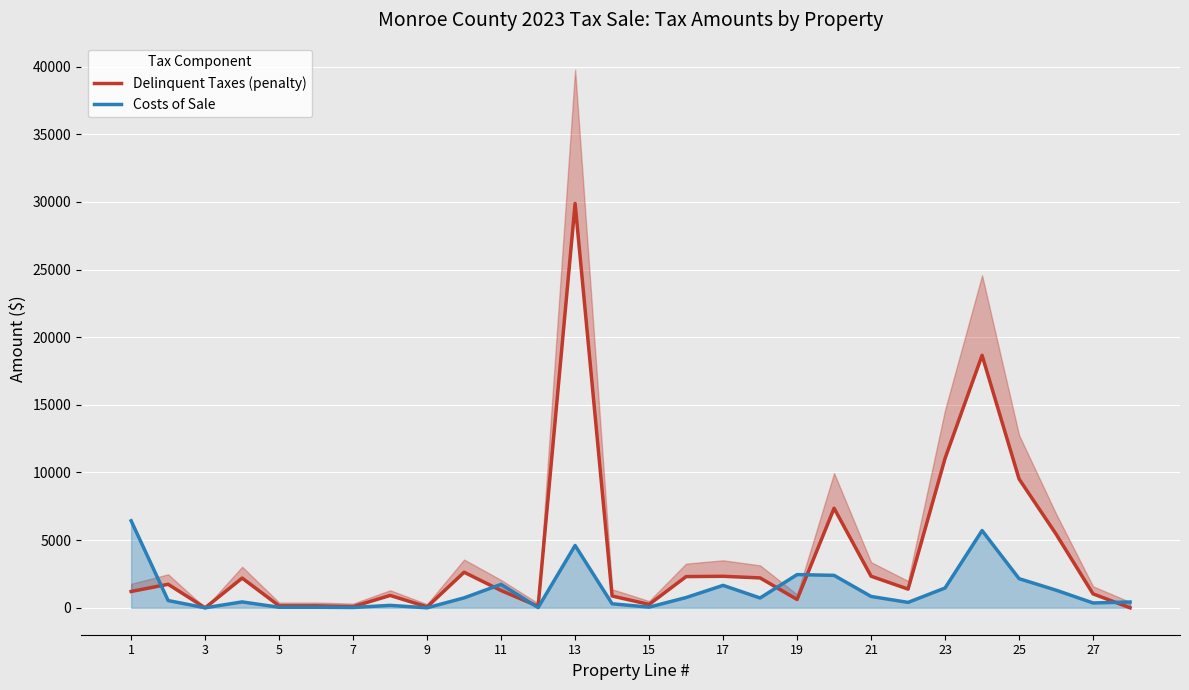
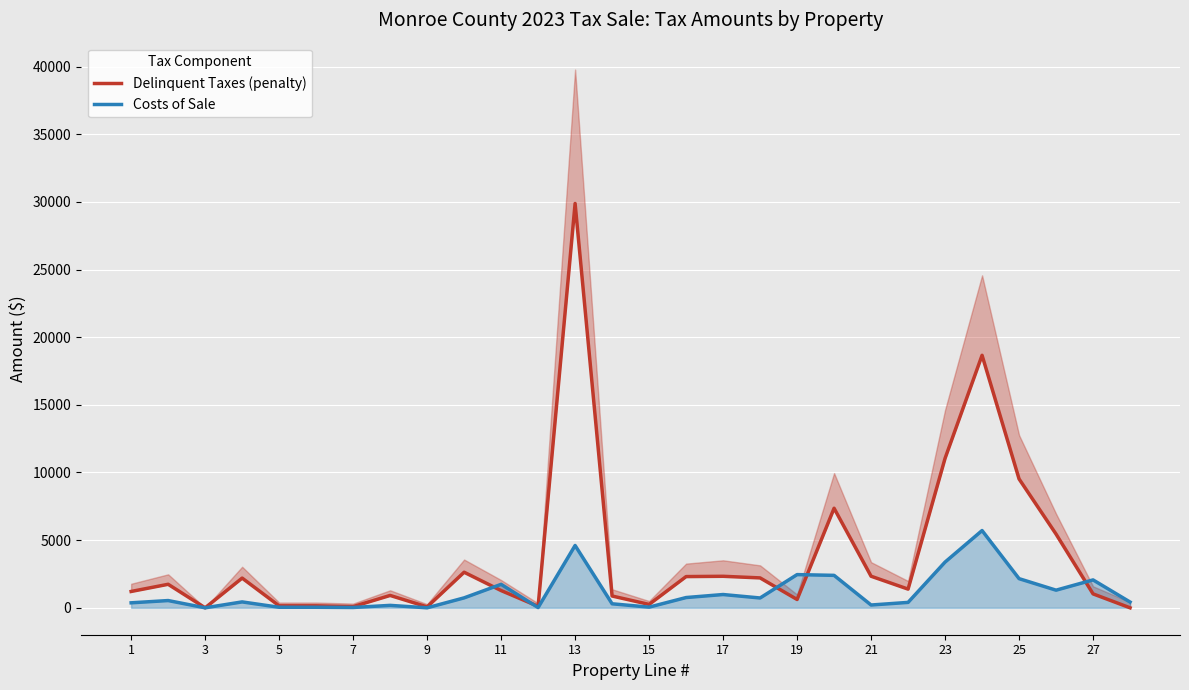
Costs of Sale, 1: 6400 -> 400
Costs of Sale, 17: 1700 -> 1000
Costs of Sale, 21: 800 -> 200
Costs of Sale, 23: 1500 -> 3400
Costs of Sale, 27: 400 -> 2100
